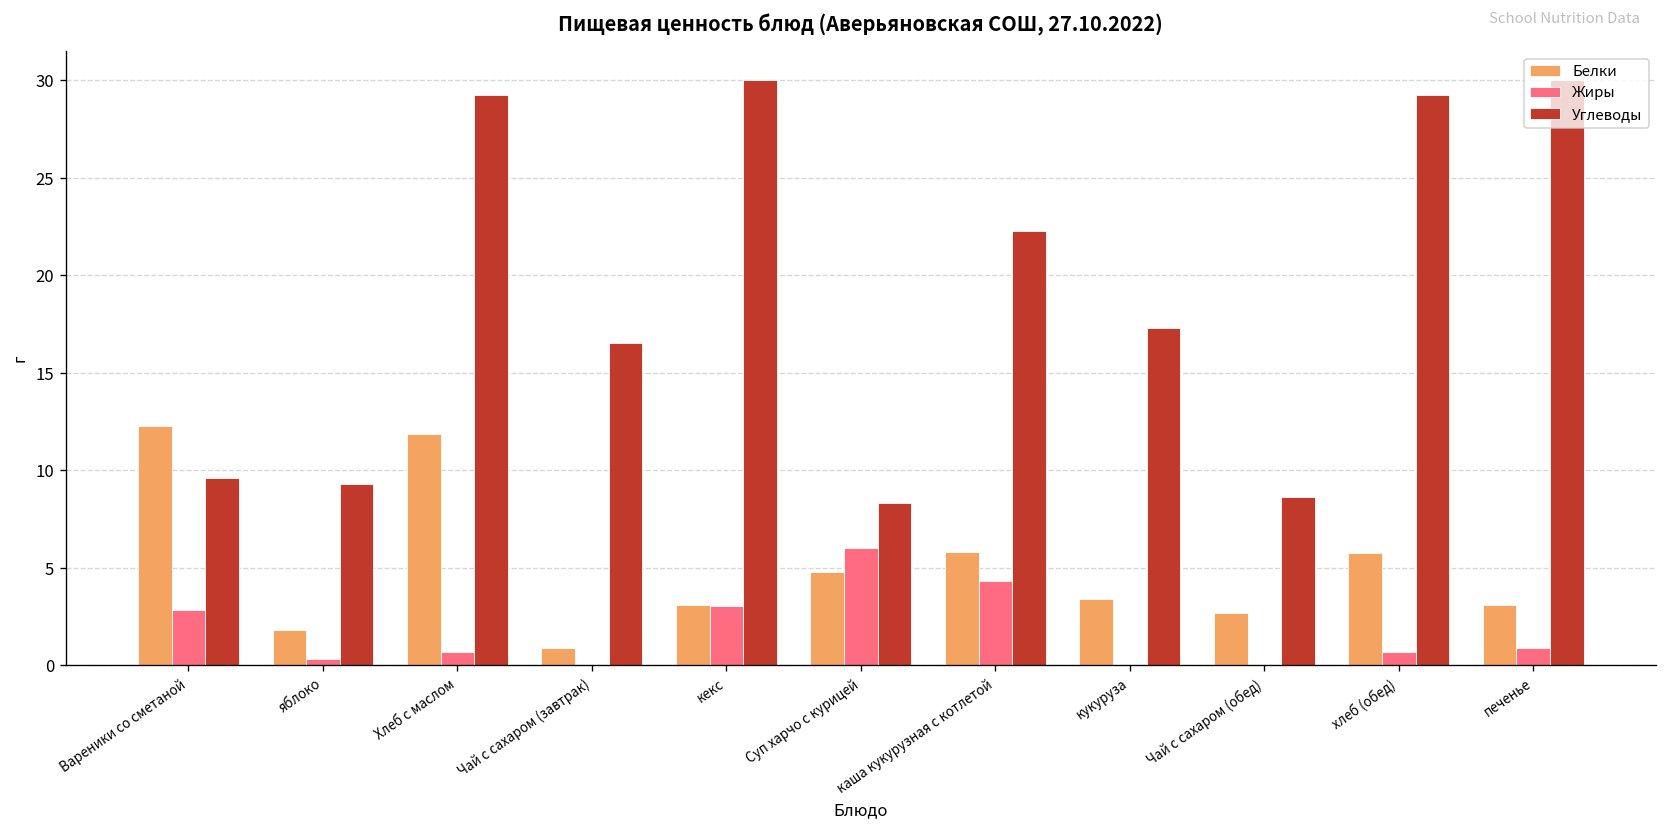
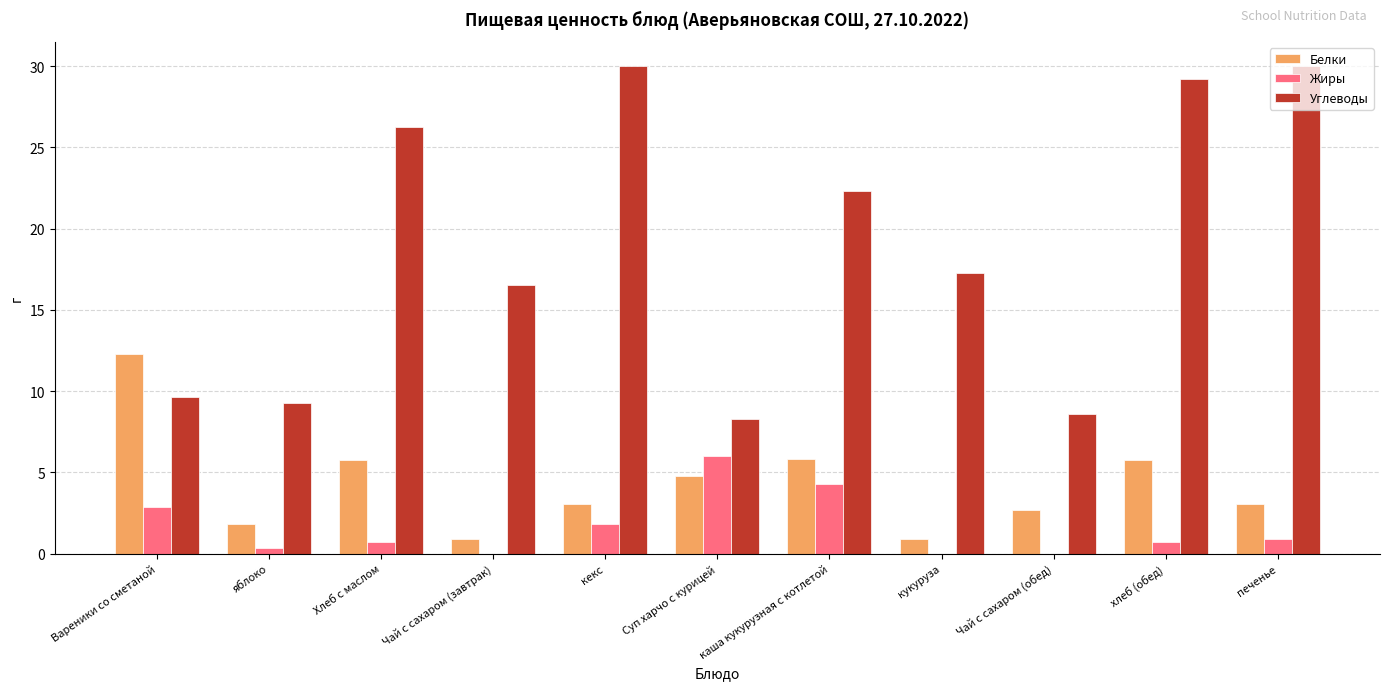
Белки, Хлеб с маслом: 11.9 -> 5.8
Углеводы, Хлеб с маслом: 29.2 -> 26.3
Жиры, кекс: 3.1 -> 1.9
Белки, кукуруза: 3.4 -> 0.9
